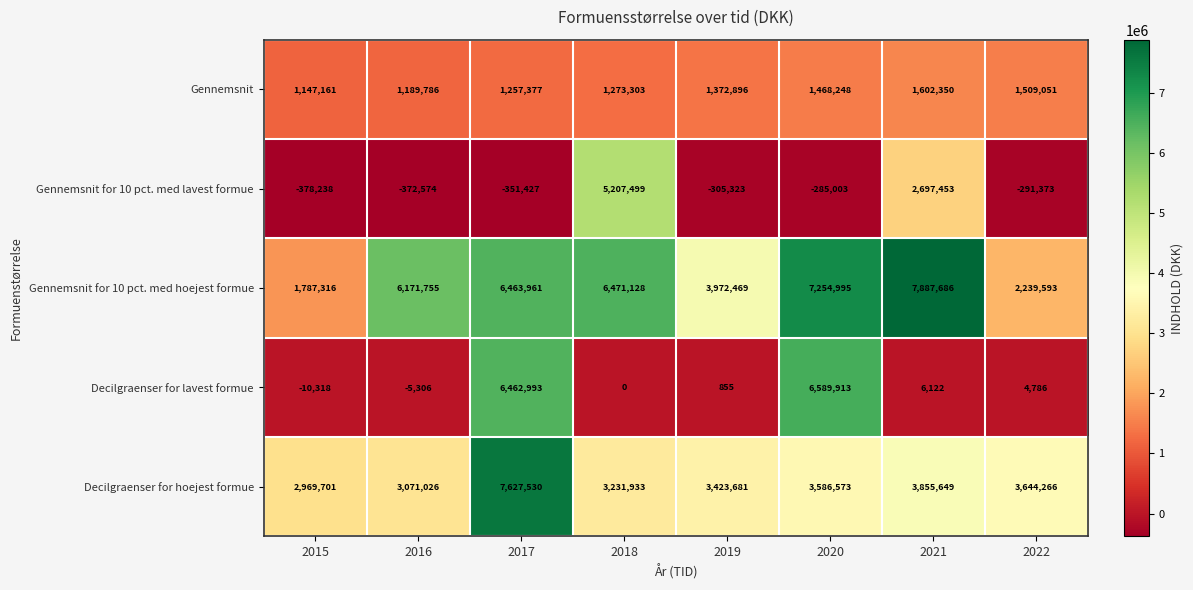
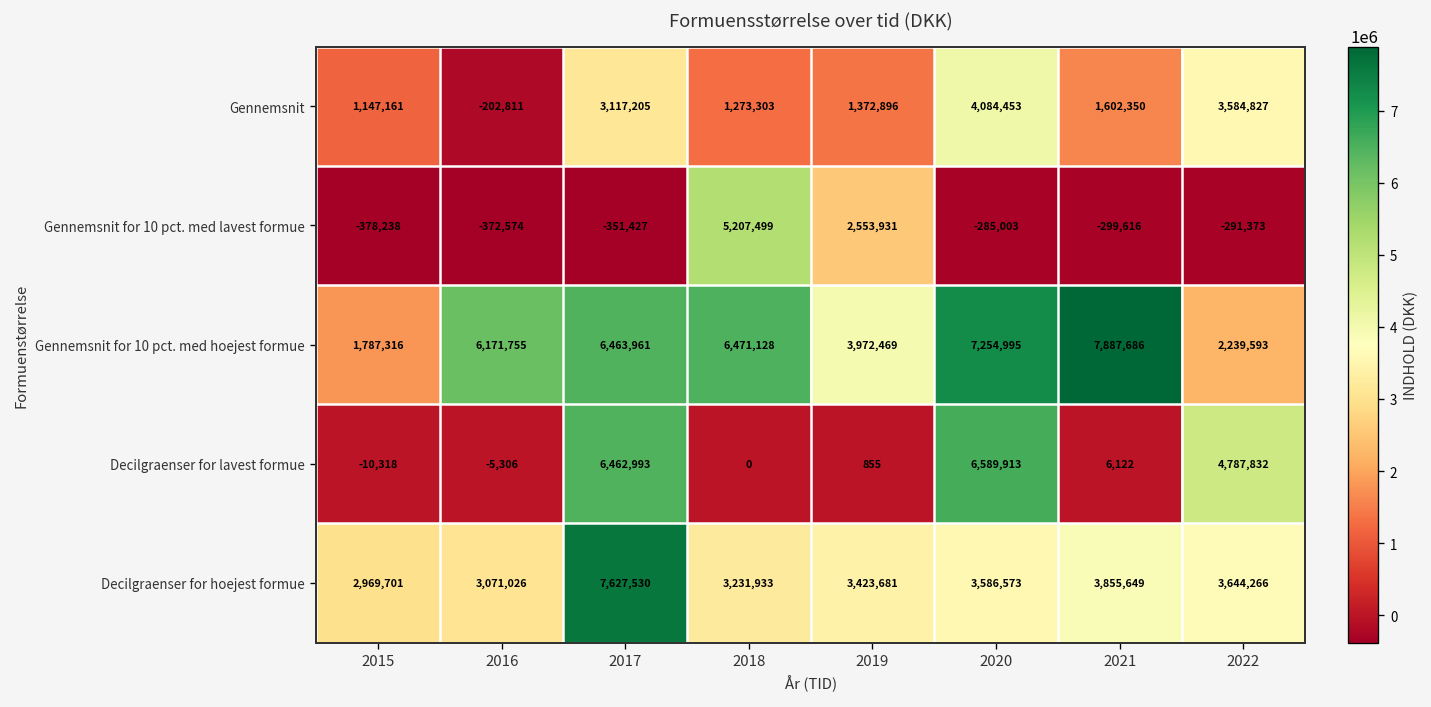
Gennemsnit, 2016: 1,189,786 -> -202,811
Gennemsnit, 2017: 1,257,377 -> 3,117,205
Gennemsnit, 2020: 1,468,248 -> 4,084,453
Gennemsnit, 2022: 1,509,051 -> 3,584,827
Gennemsnit for 10 pct. med lavest formue, 2019: -305,323 -> 2,553,931
Gennemsnit for 10 pct. med lavest formue, 2021: 2,697,453 -> -299,616
Decilgraenser for lavest formue, 2022: 4,786 -> 4,787,832
